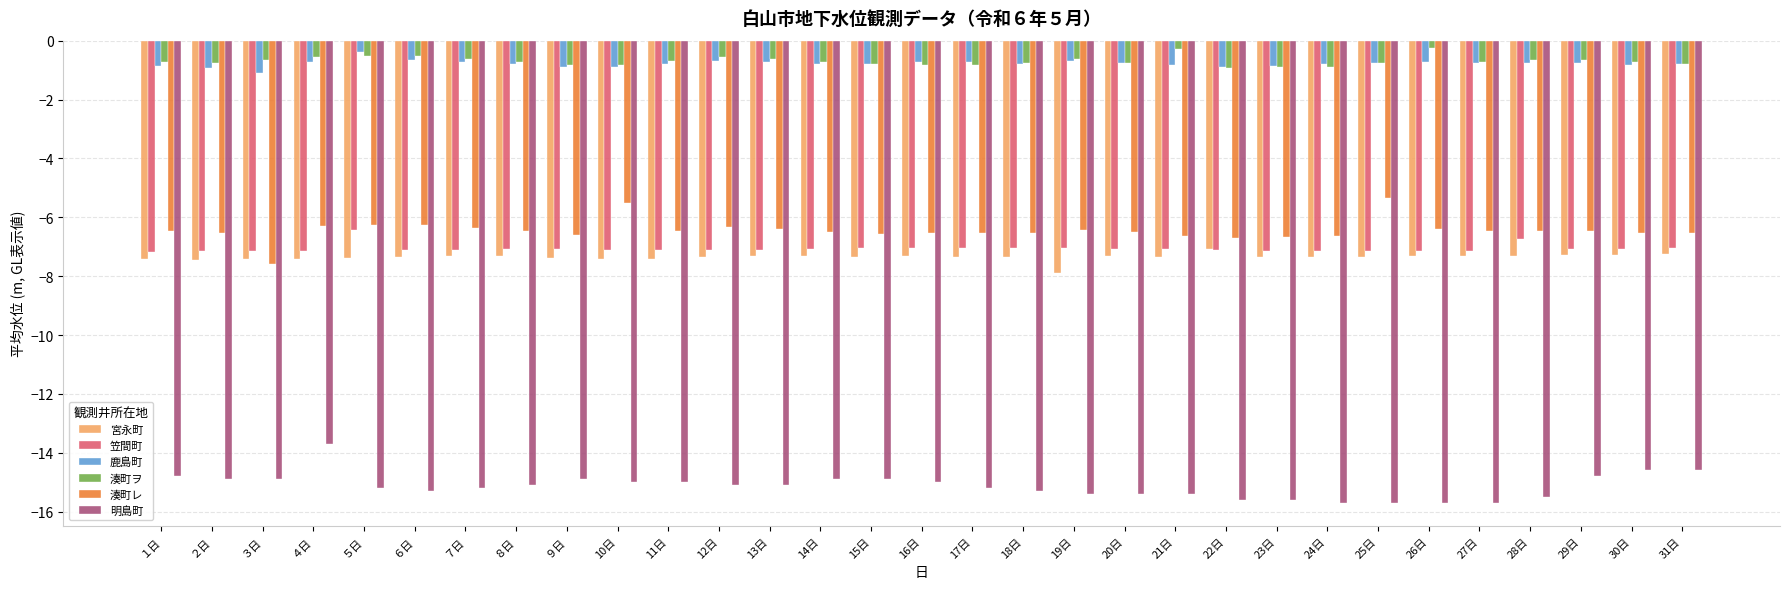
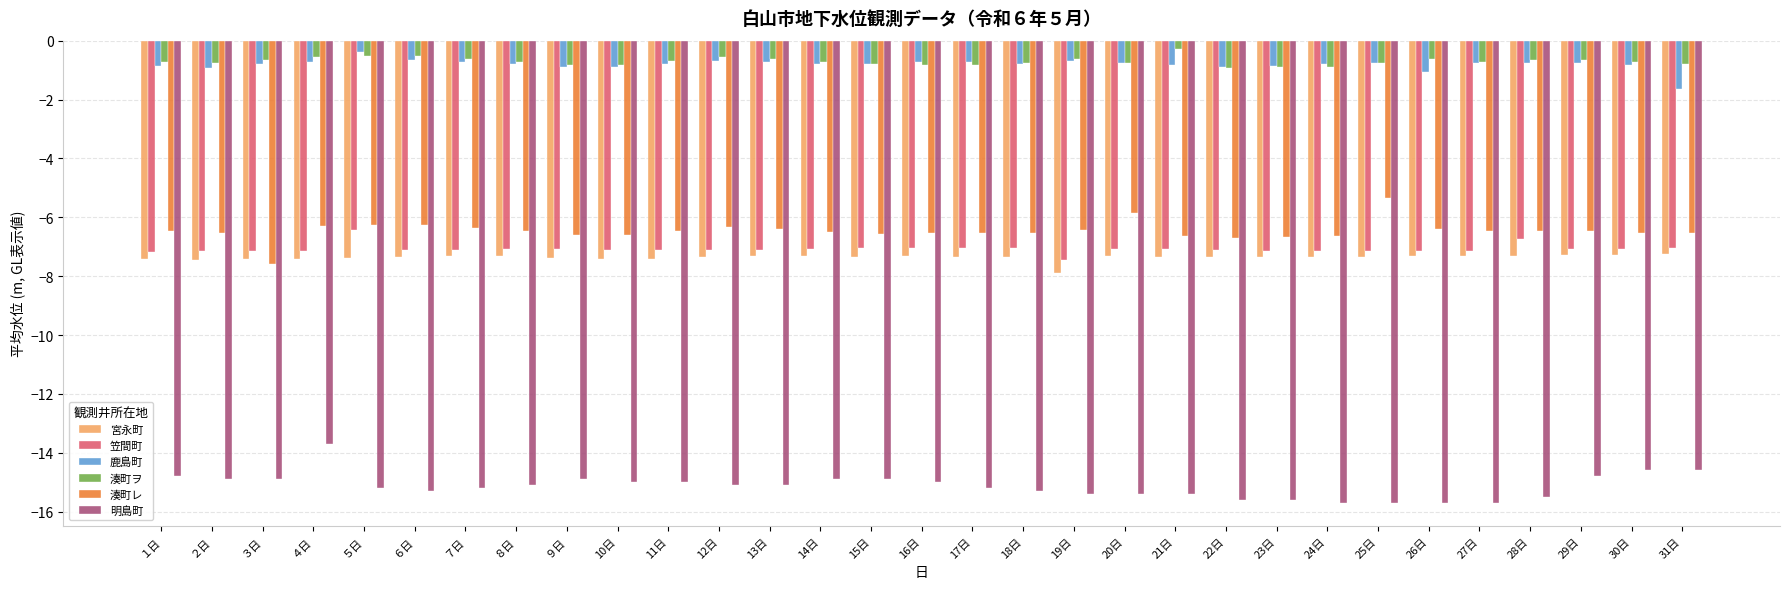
鹿島町, ３日: -1.1 -> -0.8
湊町レ, 10日: -5.5 -> -6.6
笠間町, 19日: -7.1 -> -7.5
湊町レ, 20日: -6.5 -> -5.8
宮永町, 22日: -7.1 -> -7.4
鹿島町, 26日: -0.7 -> -1.1
湊町ヲ, 26日: -0.3 -> -0.6
鹿島町, 31日: -0.8 -> -1.6
